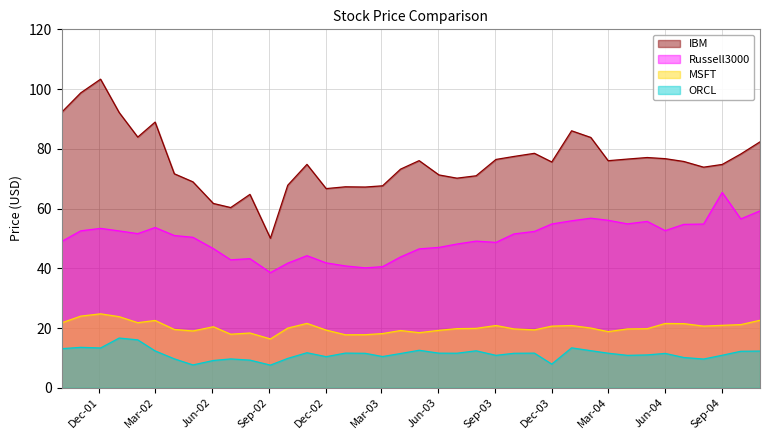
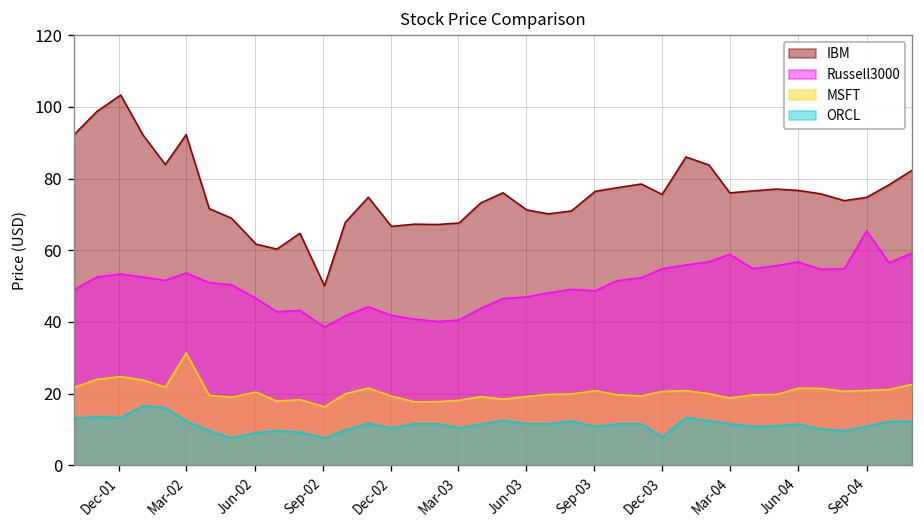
IBM, Mar-02: 89 -> 92
MSFT, Mar-02: 23 -> 31
Russell3000, Mar-04: 56 -> 59
Russell3000, Jun-04: 53 -> 57
